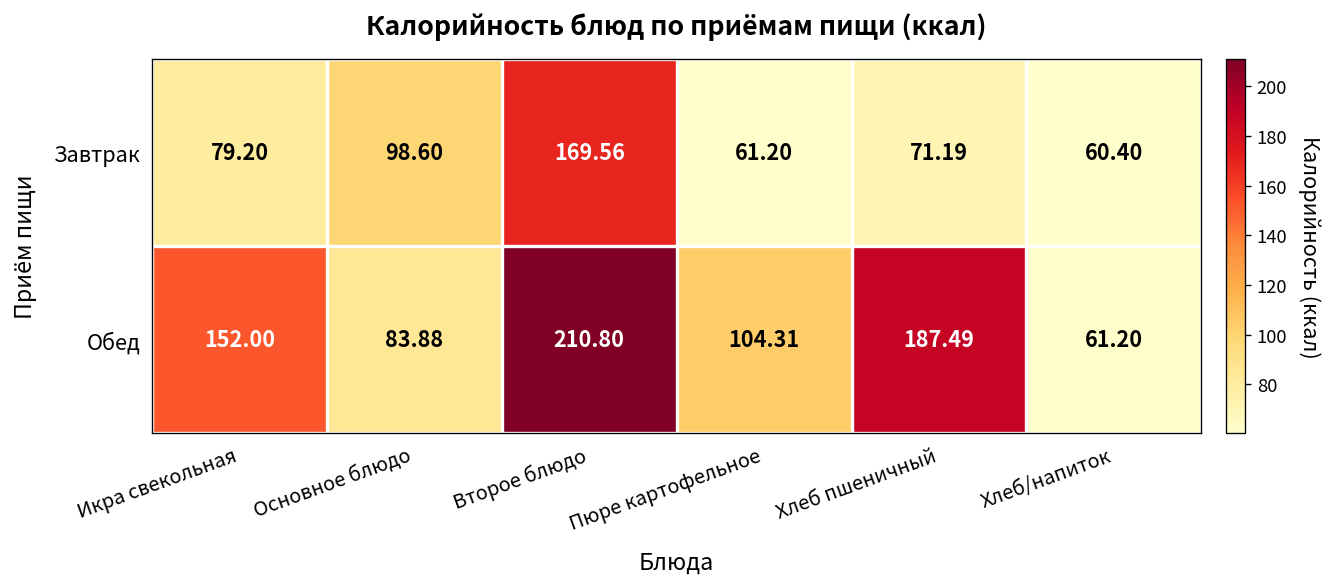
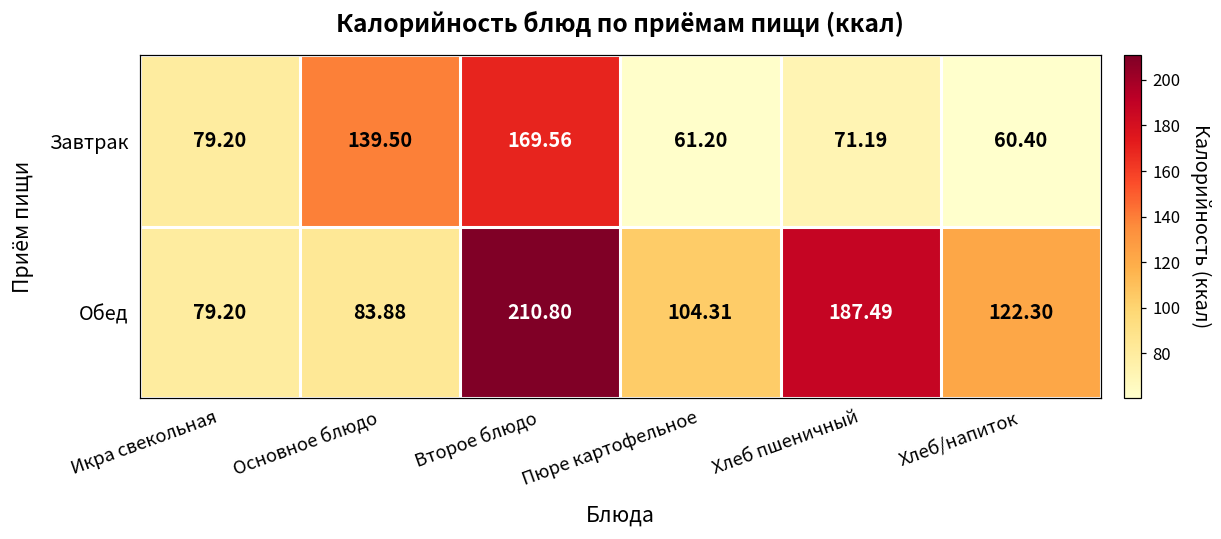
Завтрак, Основное блюдо: 98.60 -> 139.50
Обед, Икра свекольная: 152.00 -> 79.20
Обед, Хлеб/напиток: 61.20 -> 122.30
